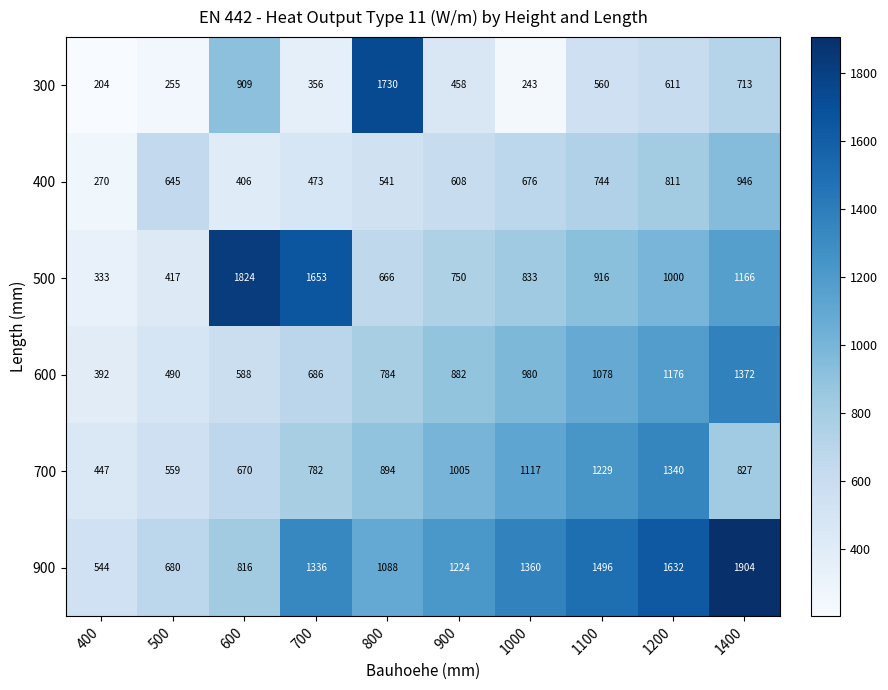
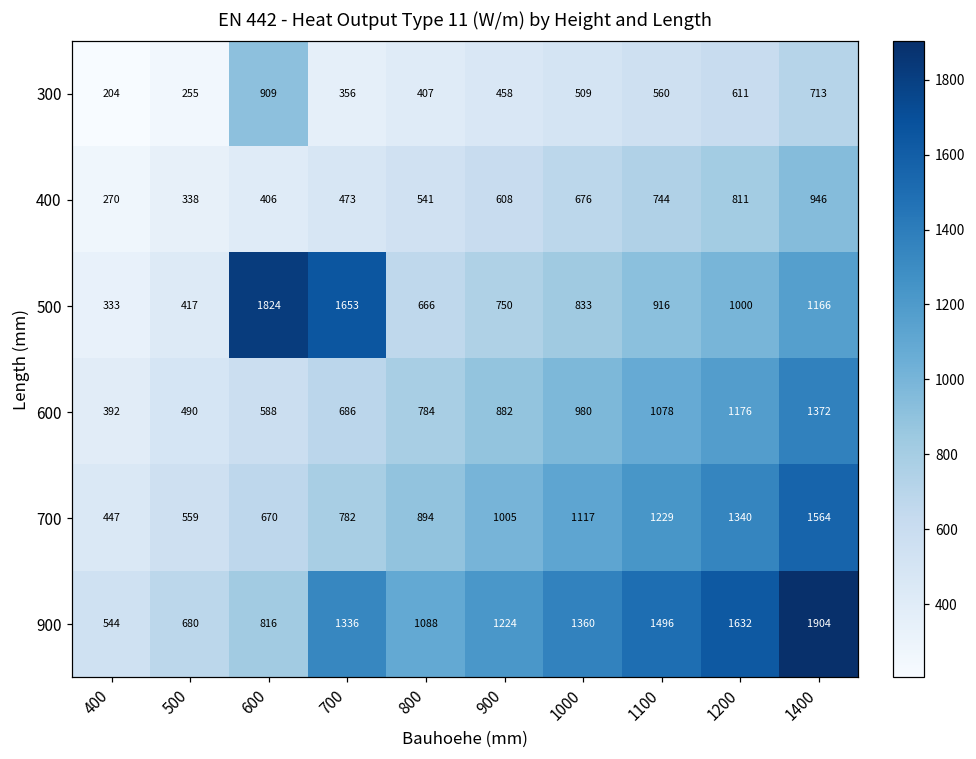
300, 800: 1730 -> 407
300, 1000: 243 -> 509
400, 500: 645 -> 338
700, 1400: 827 -> 1564
